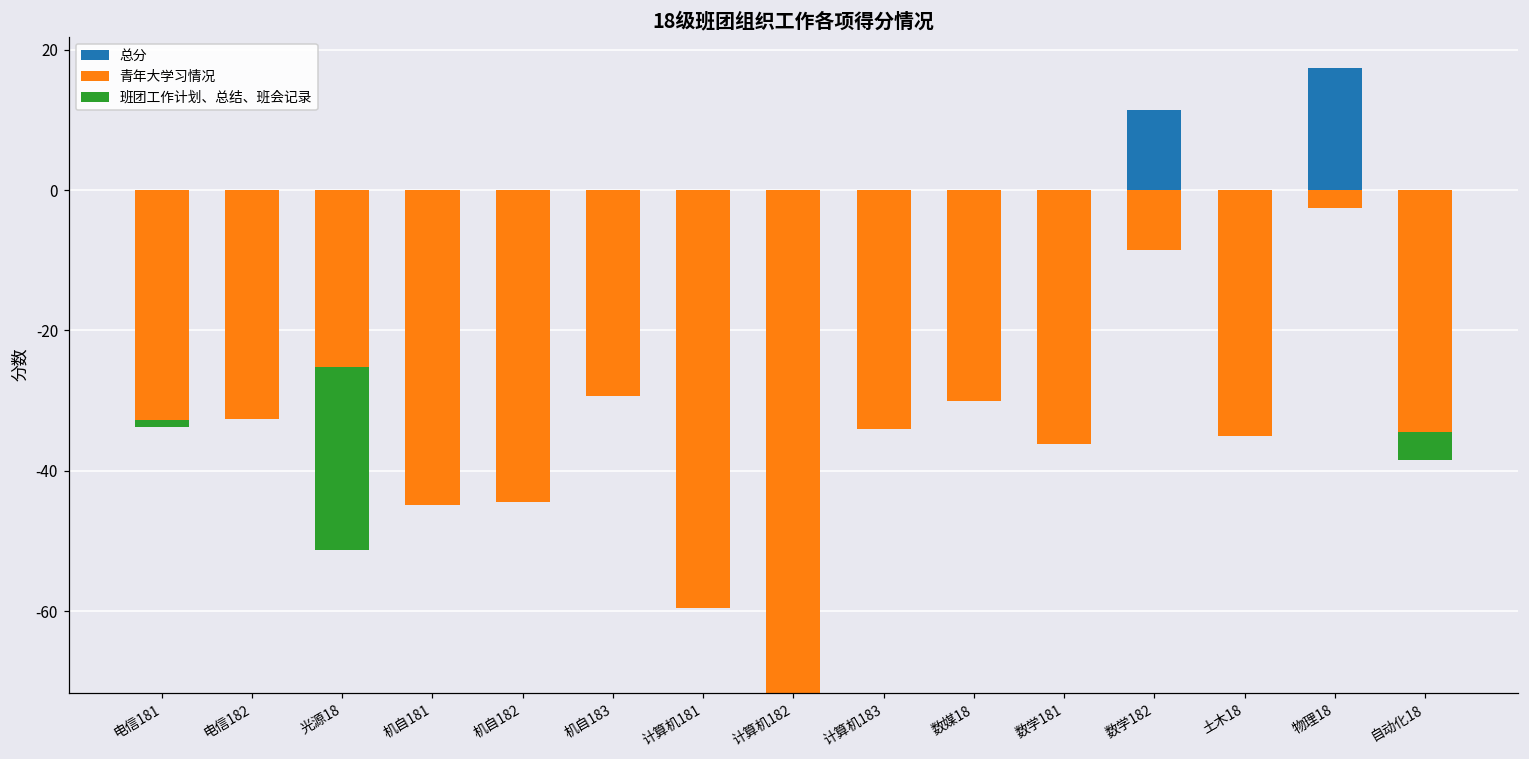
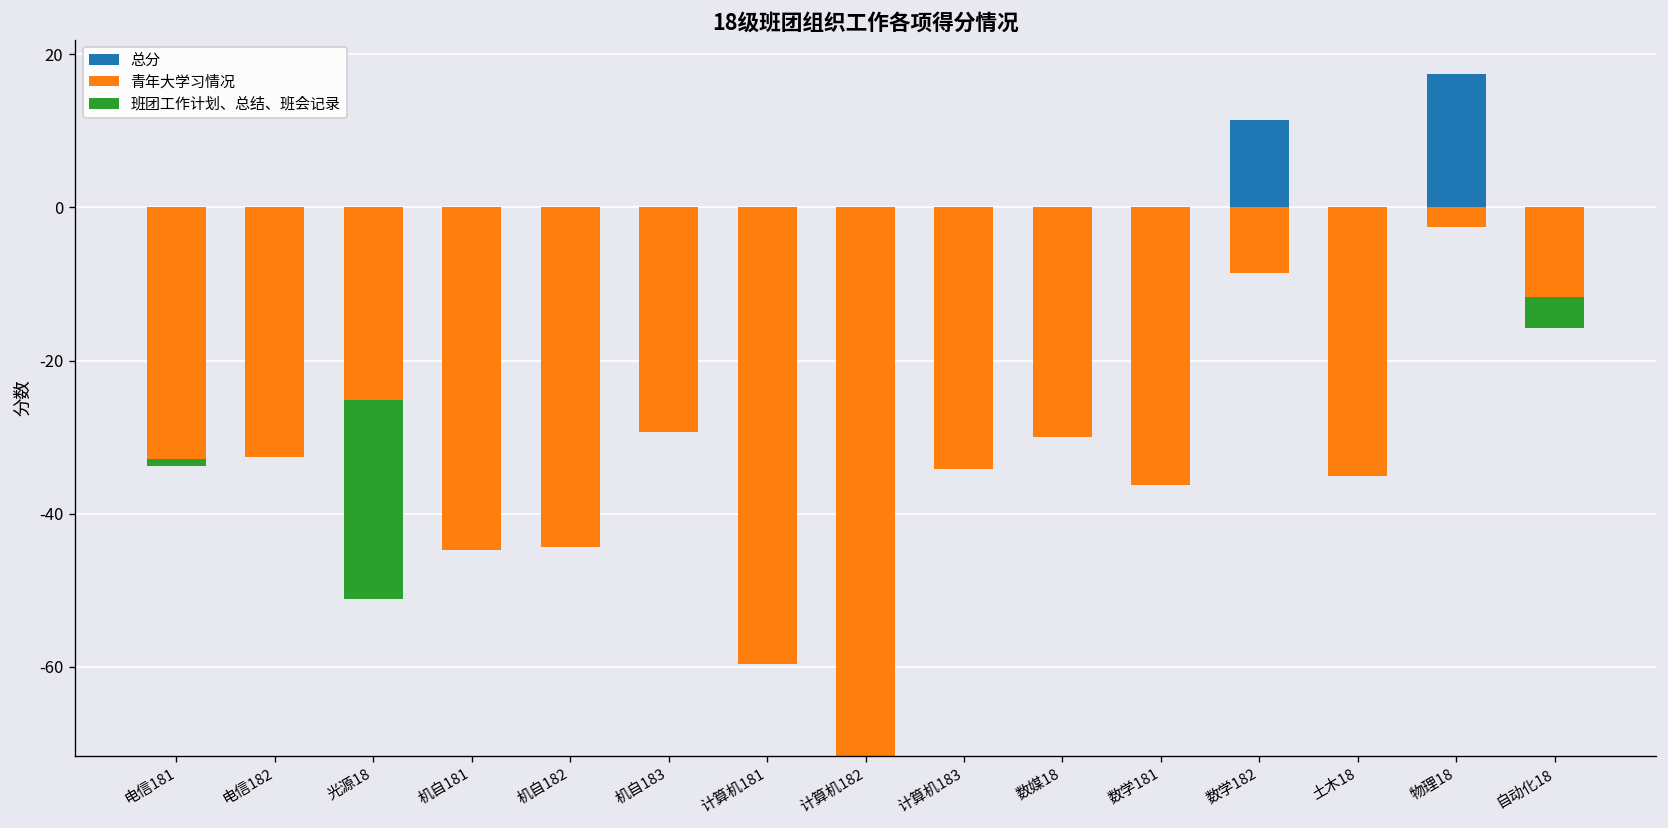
青年大学习情况, 自动化18: -34 -> -12
